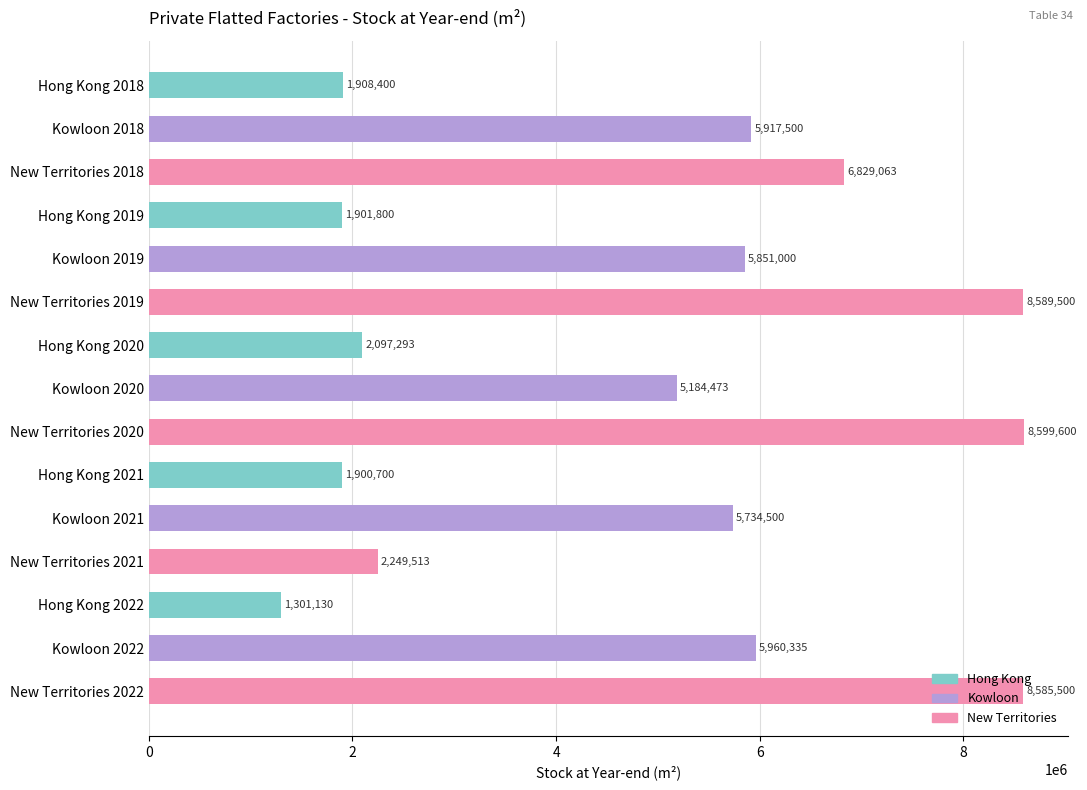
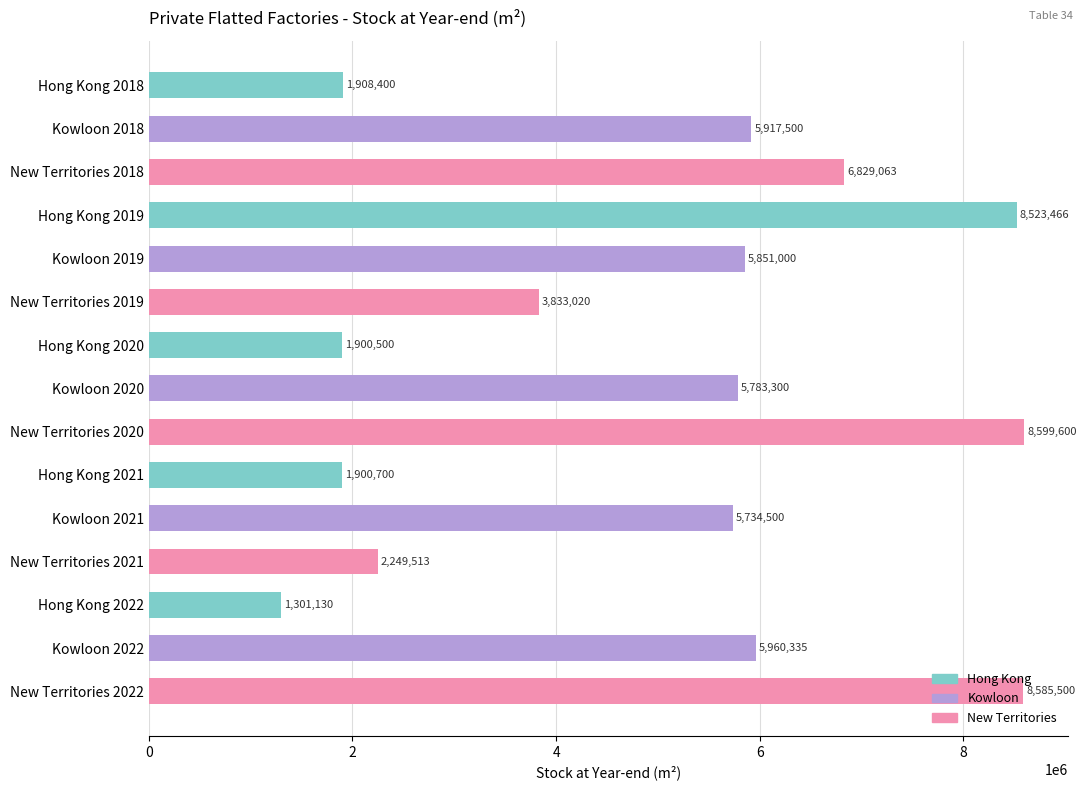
Hong Kong 2019: 1,901,800 -> 8,523,466
New Territories 2019: 8,589,500 -> 3,833,020
Hong Kong 2020: 2,097,293 -> 1,900,500
Kowloon 2020: 5,184,473 -> 5,783,300
